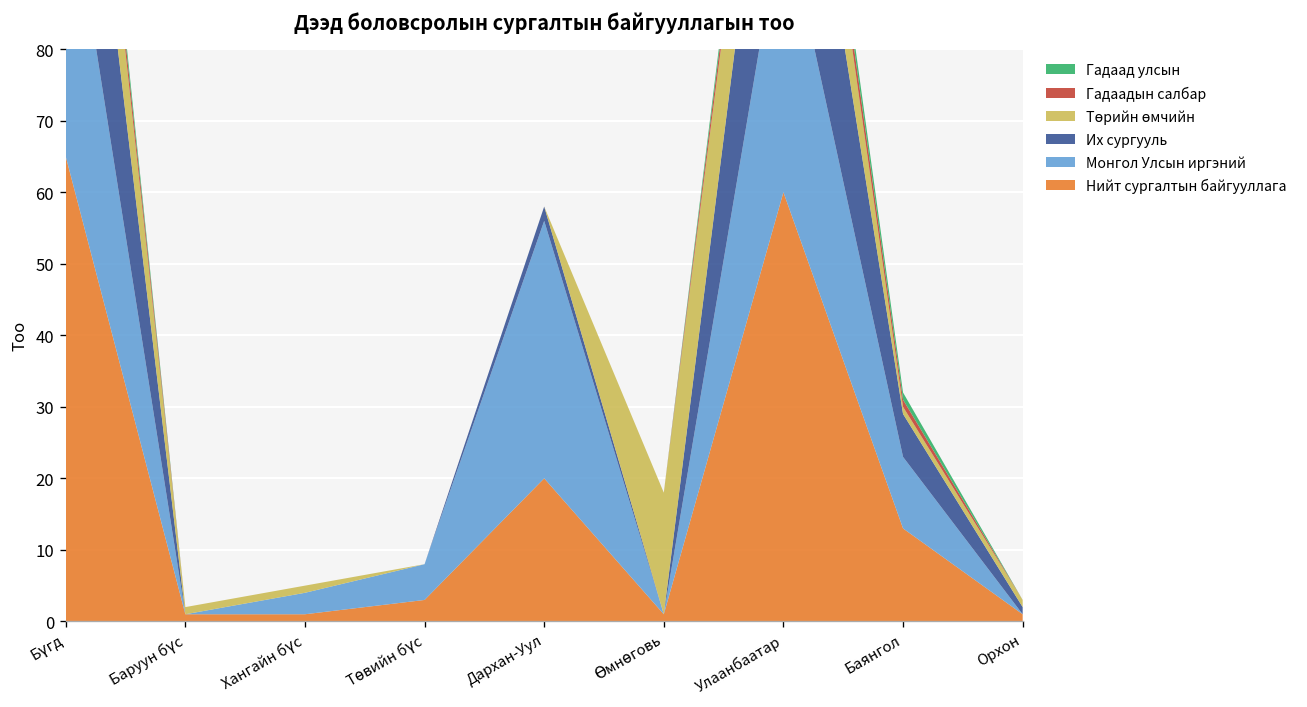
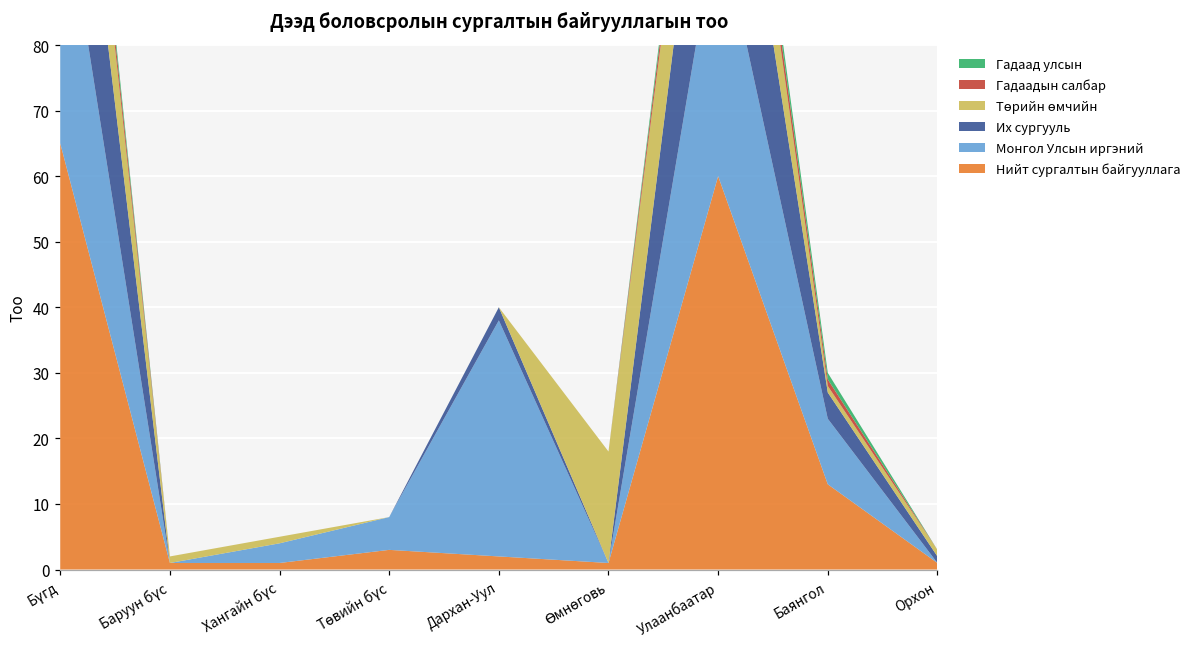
Нийт сургалтын байгууллага, Дархан-Уул: 20 -> 2
Их сургууль, Баянгол: 6 -> 4
